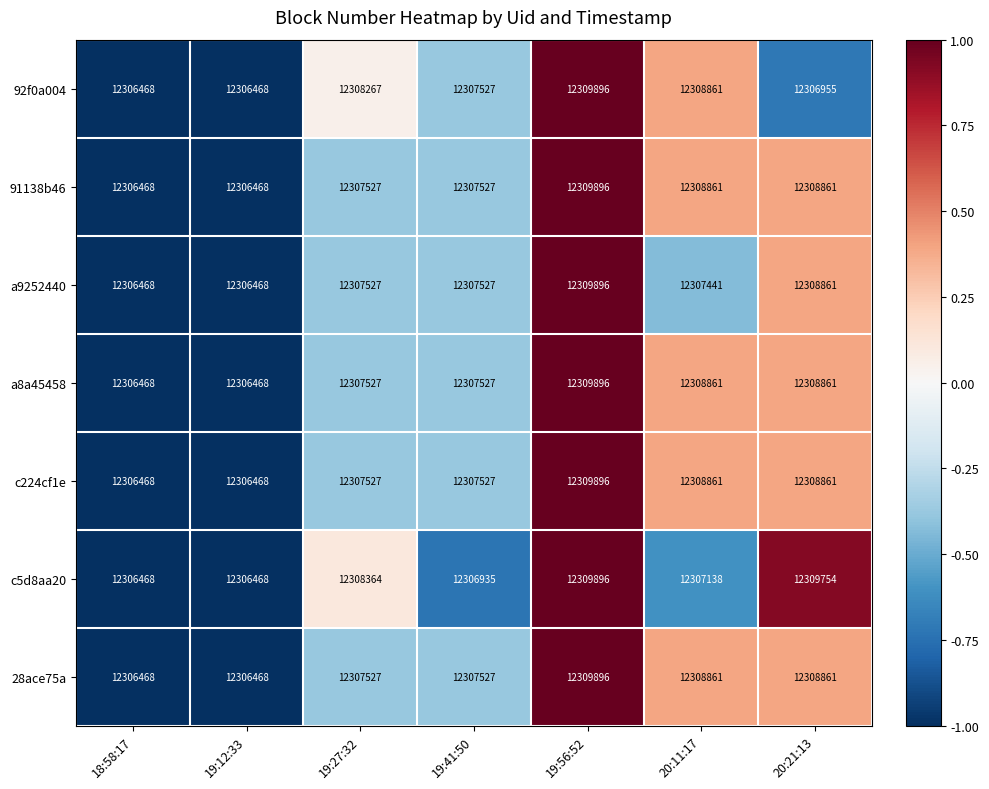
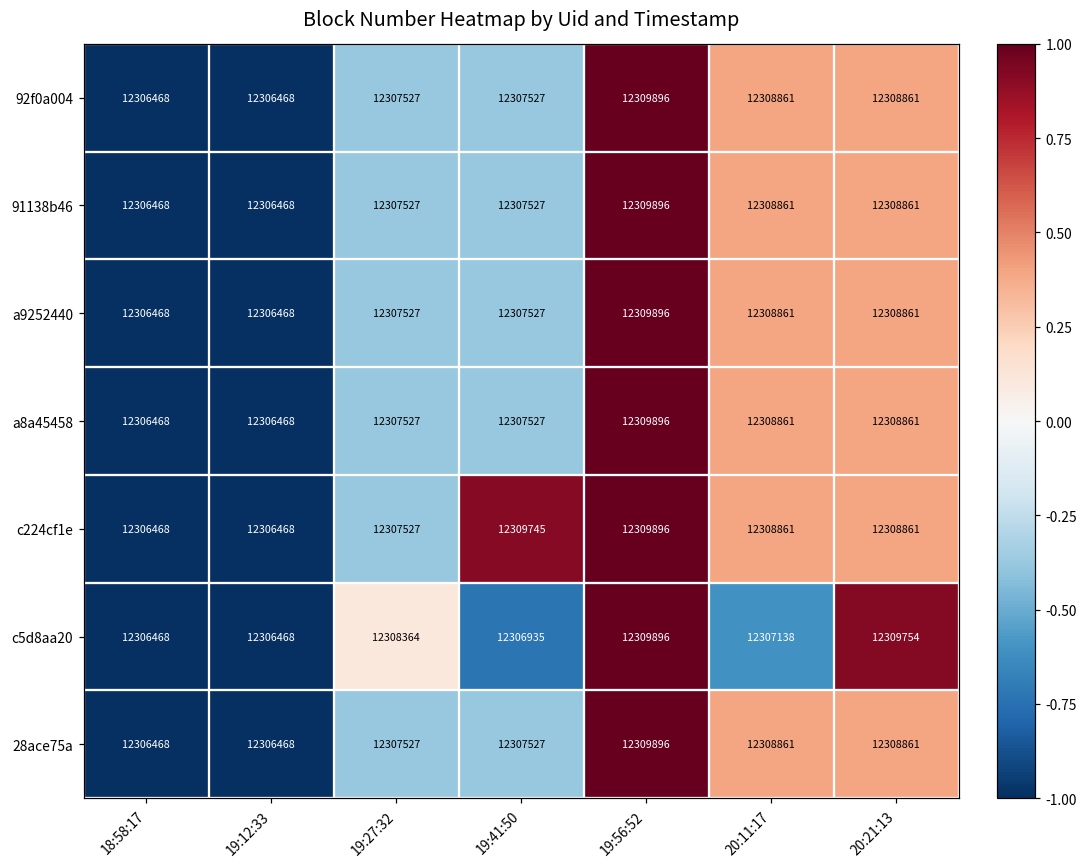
92f0a004, 19:27:32: 12308267 -> 12307527
92f0a004, 20:21:13: 12306955 -> 12308861
a9252440, 20:11:17: 12307441 -> 12308861
c224cf1e, 19:41:50: 12307527 -> 12309745
